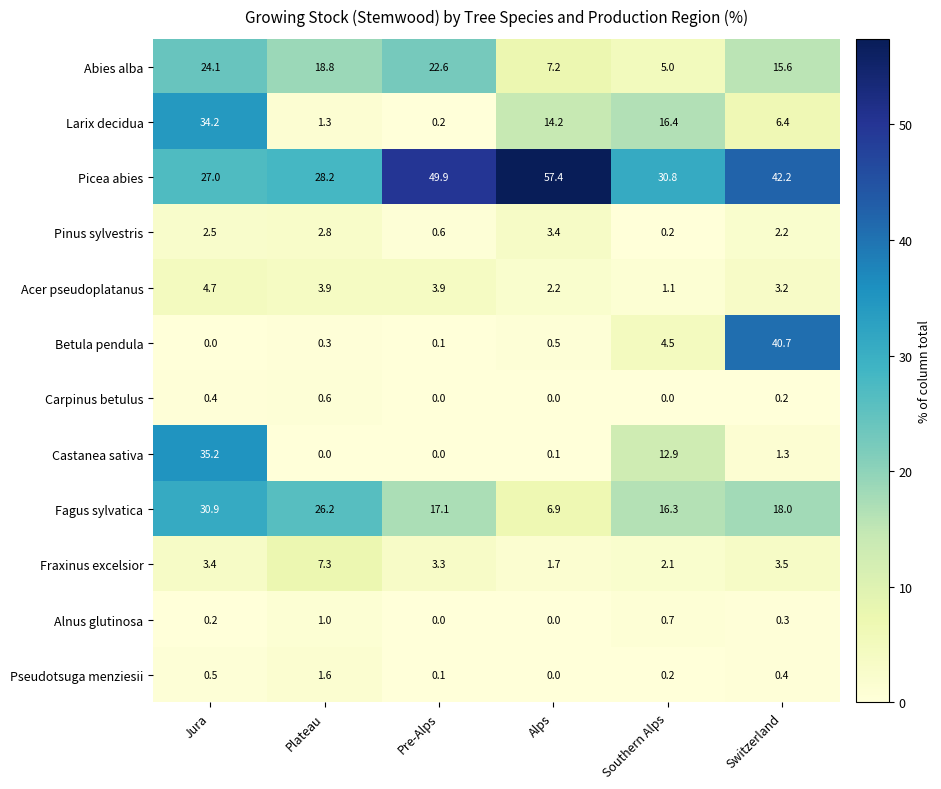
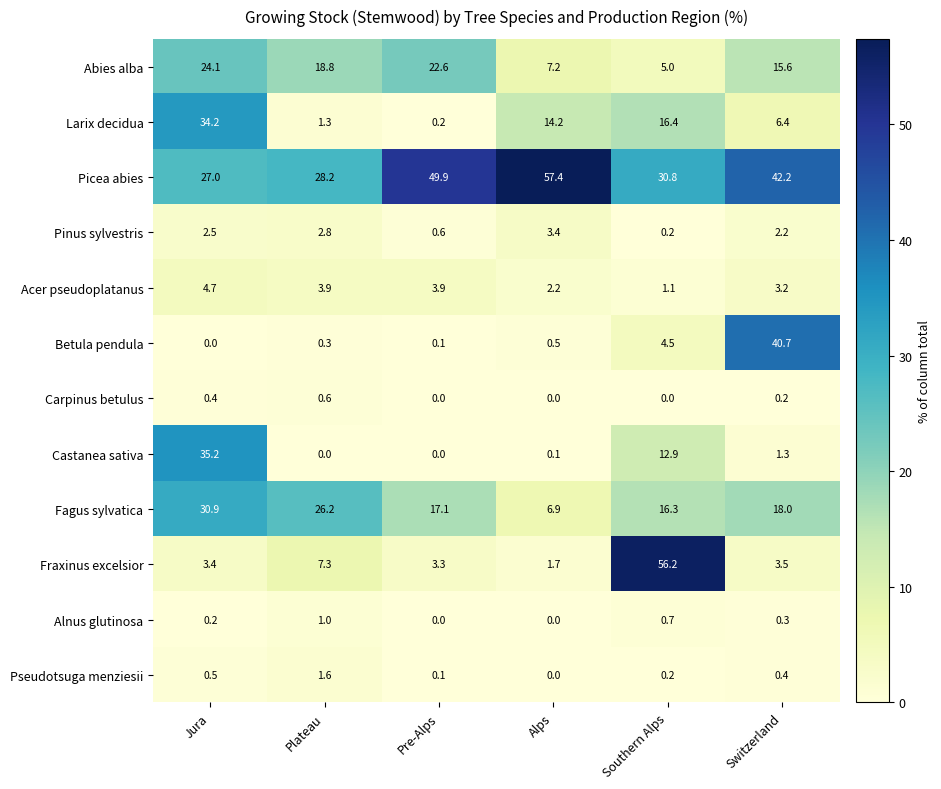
Fraxinus excelsior, Southern Alps: 2.1 -> 56.2
